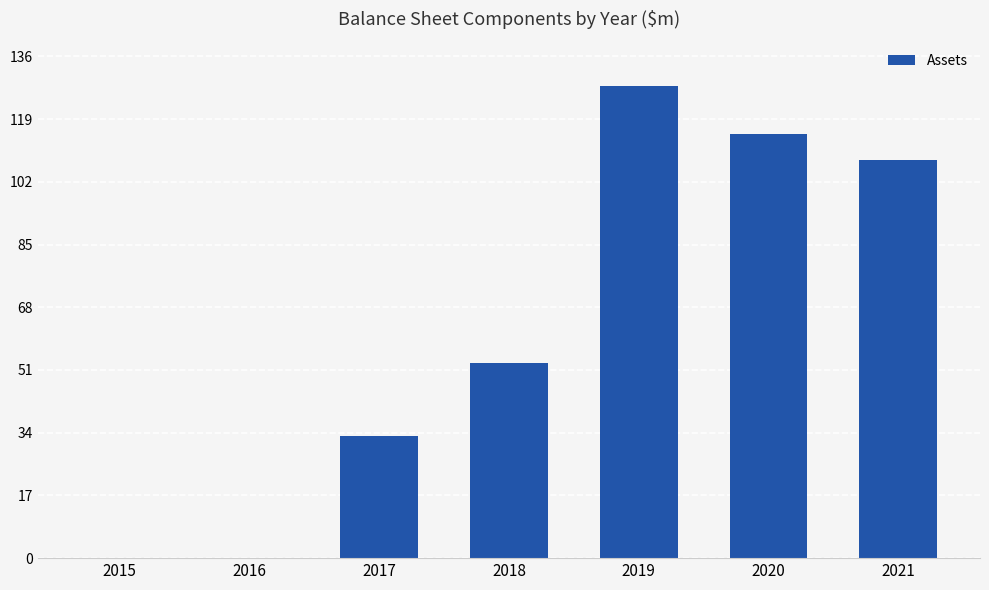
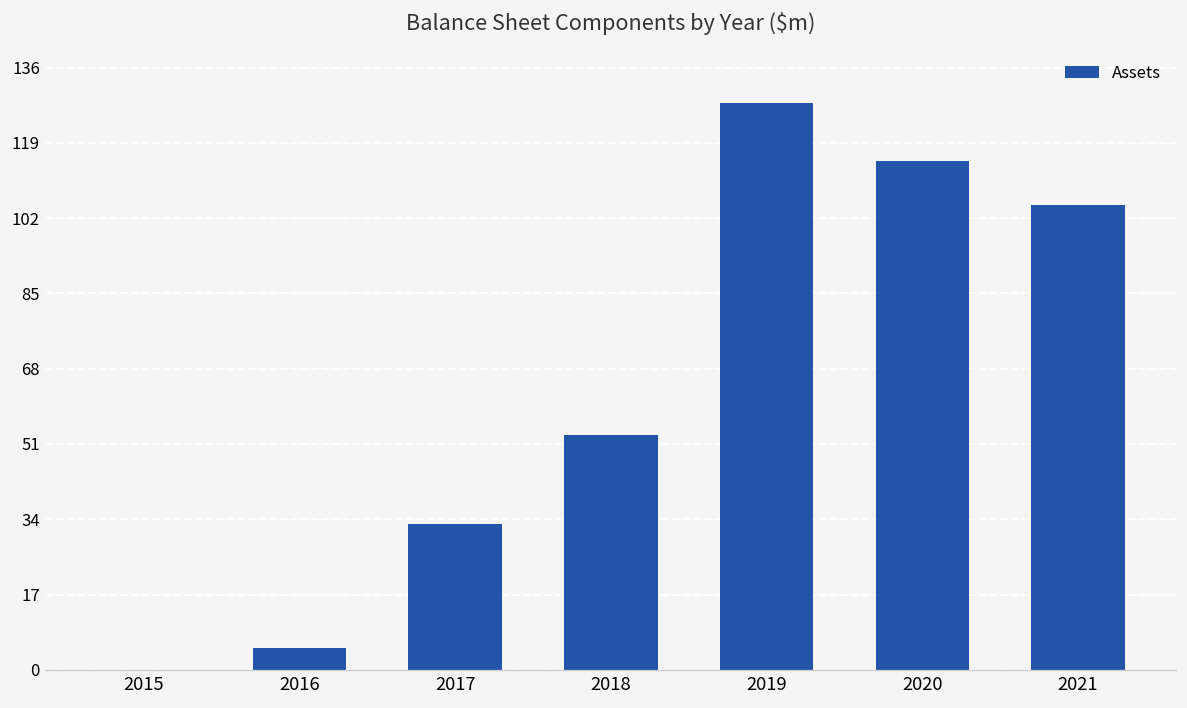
2016: 0 -> 5
2021: 108 -> 105
